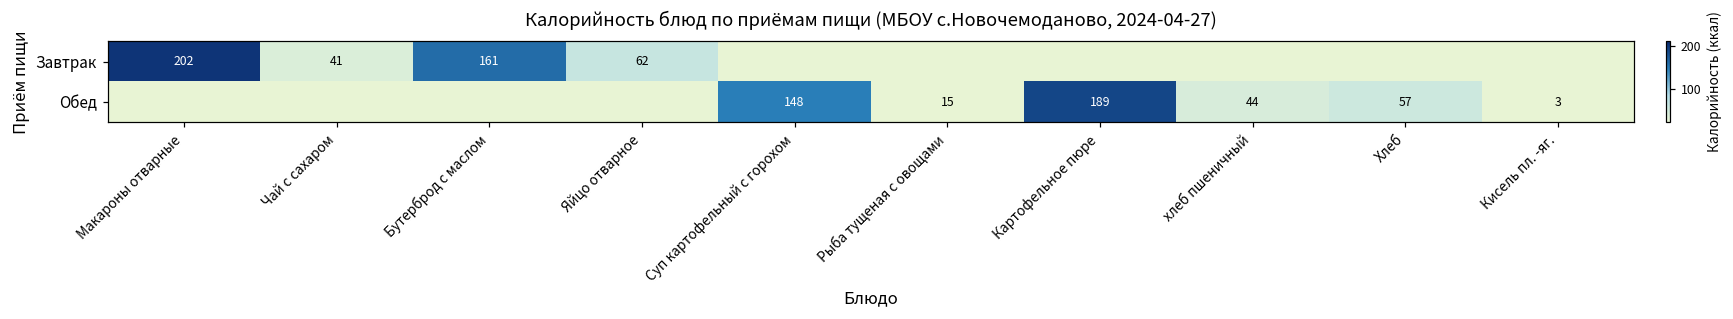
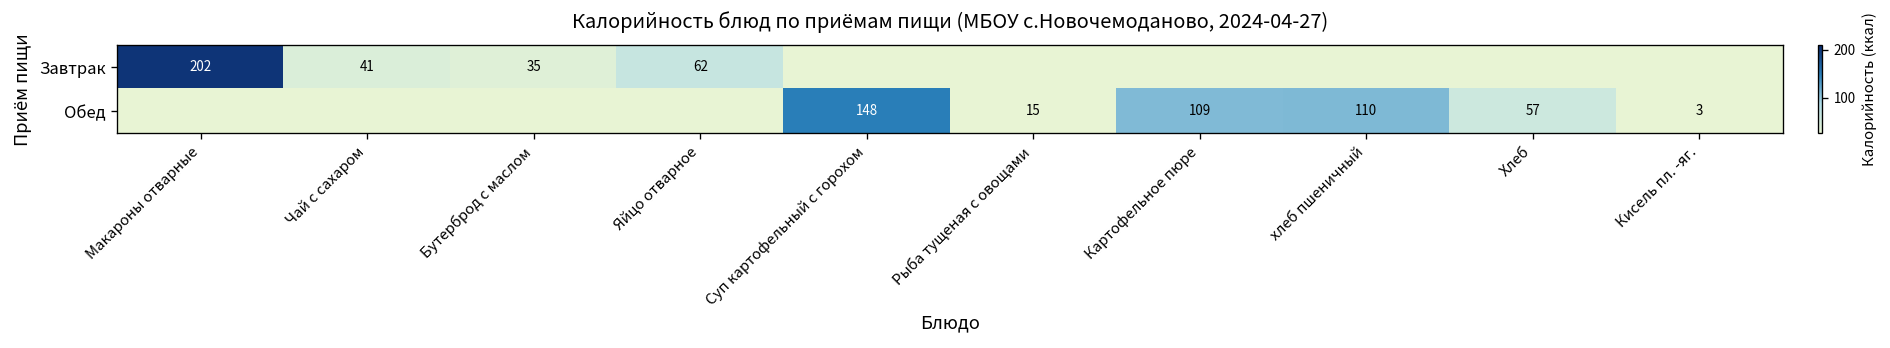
Завтрак, Бутерброд с маслом: 161 -> 35
Обед, Картофельное пюре: 189 -> 109
Обед, хлеб пшеничный: 44 -> 110
